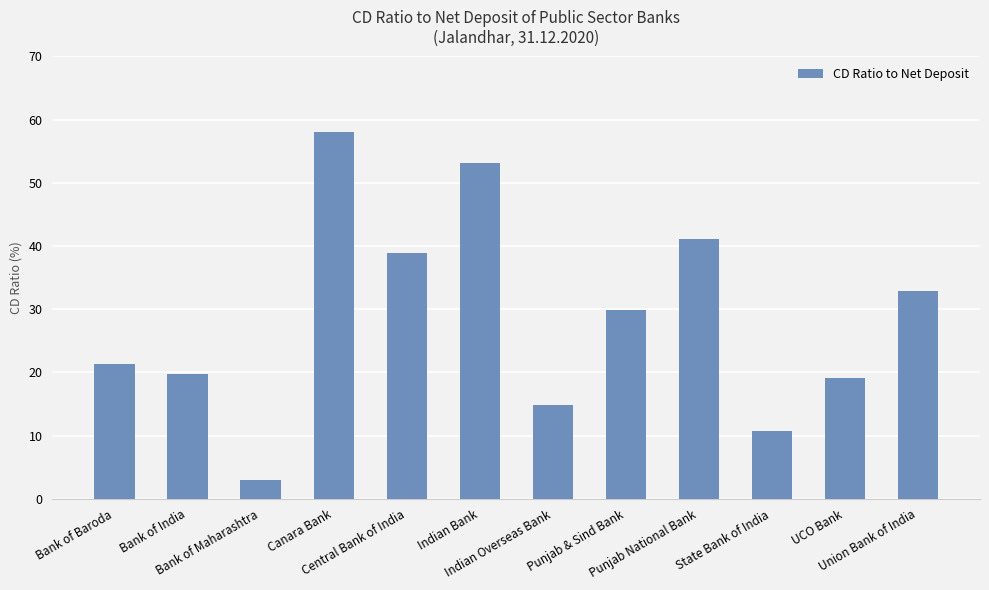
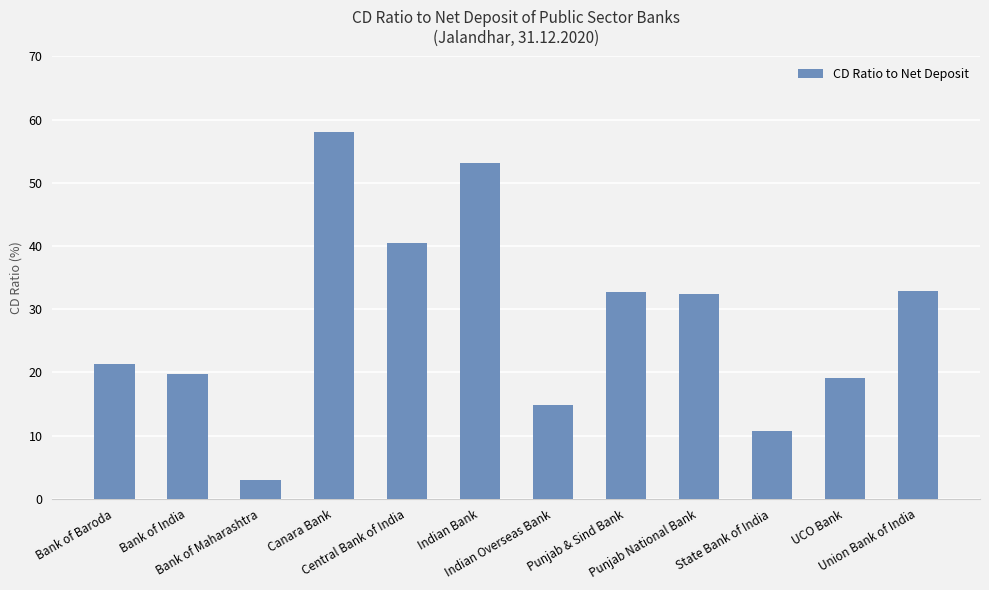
Central Bank of India: 39 -> 40
Punjab & Sind Bank: 30 -> 33
Punjab National Bank: 41 -> 32
